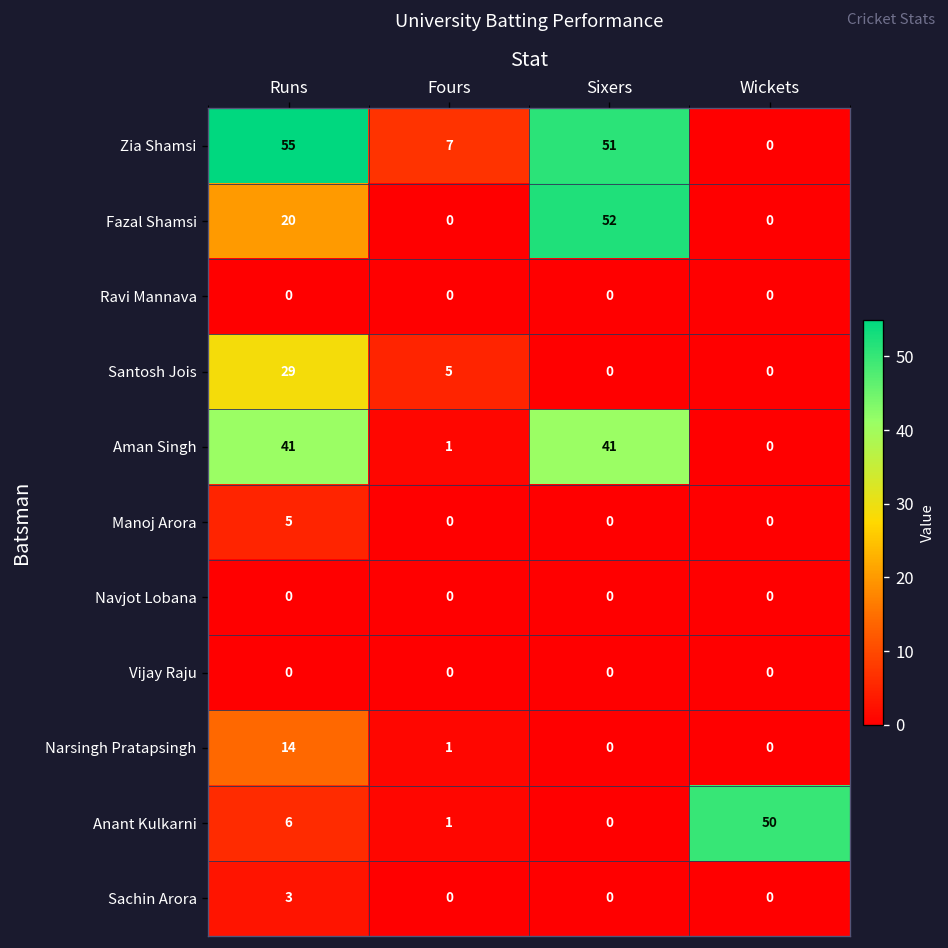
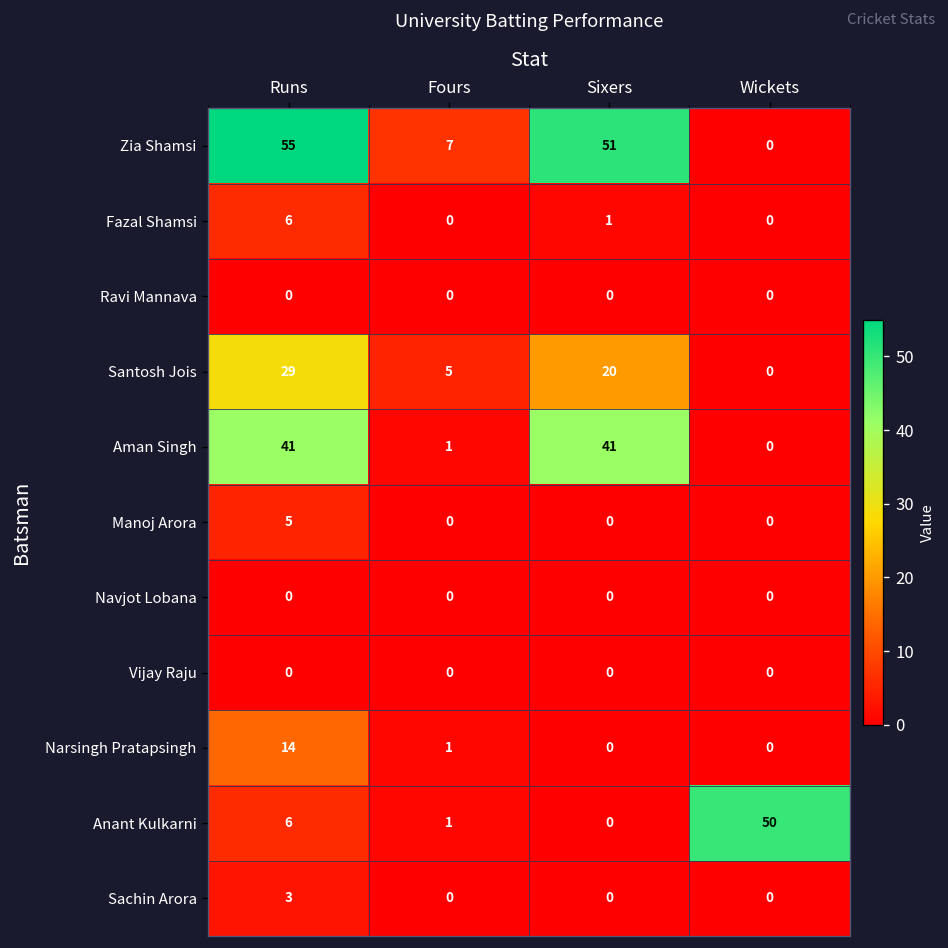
Fazal Shamsi, Runs: 20 -> 6
Fazal Shamsi, Sixers: 52 -> 1
Santosh Jois, Sixers: 0 -> 20
